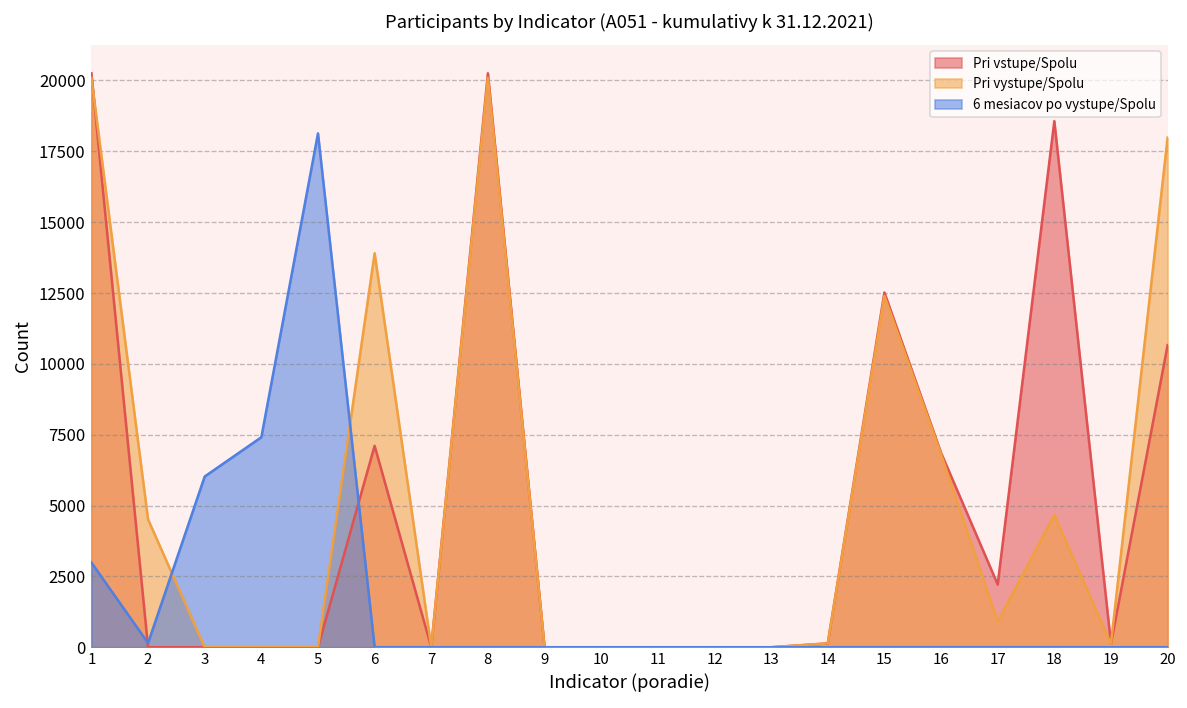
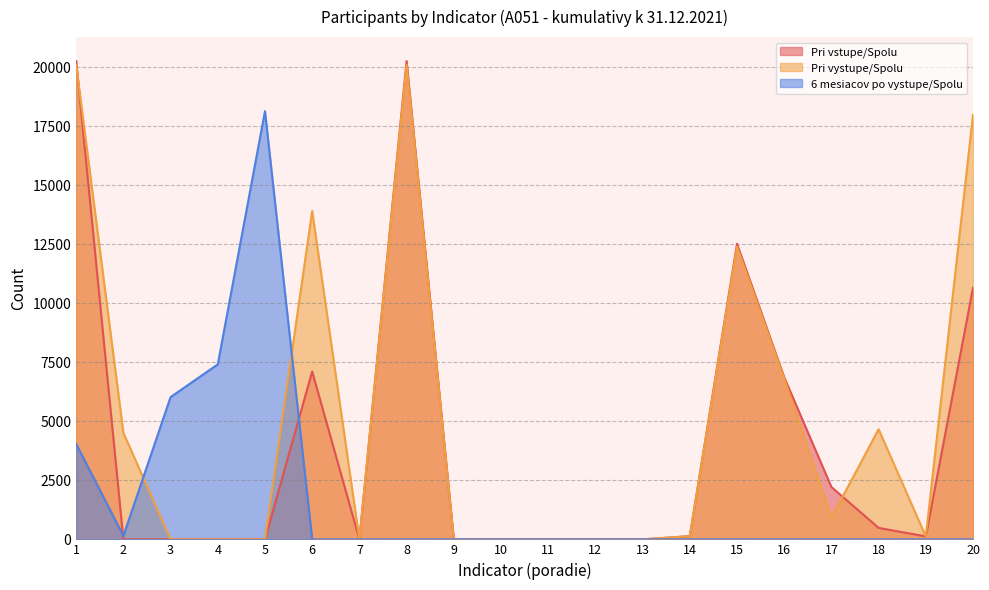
6 mesiacov po vystupe/Spolu, 1: 3000 -> 4000
Pri vstupe/Spolu, 18: 18600 -> 500
